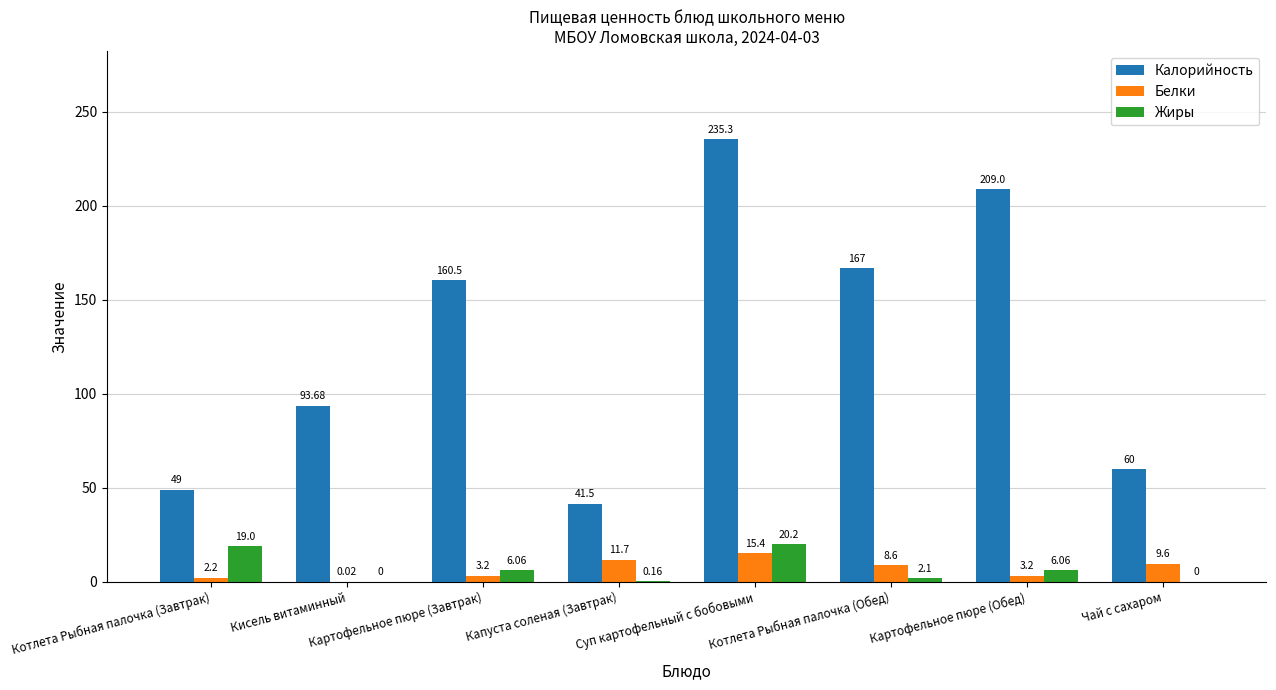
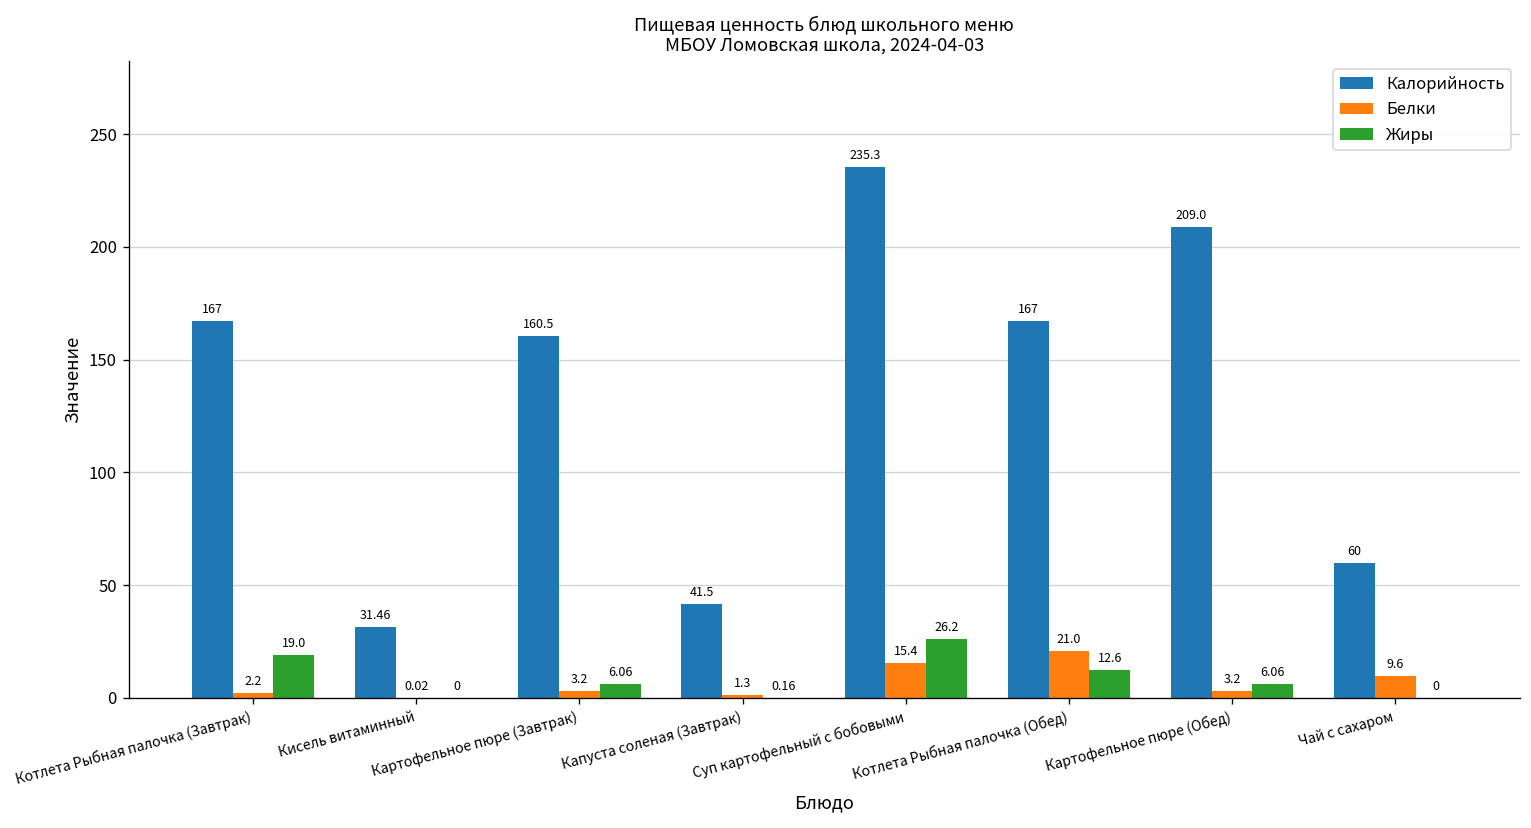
Калорийность, Котлета Рыбная палочка (Завтрак): 49 -> 167
Калорийность, Кисель витаминный: 93.68 -> 31.46
Белки, Капуста соленая (Завтрак): 11.7 -> 1.3
Жиры, Суп картофельный с бобовыми: 20.2 -> 26.2
Белки, Котлета Рыбная палочка (Обед): 8.6 -> 21.0
Жиры, Котлета Рыбная палочка (Обед): 2.1 -> 12.6
